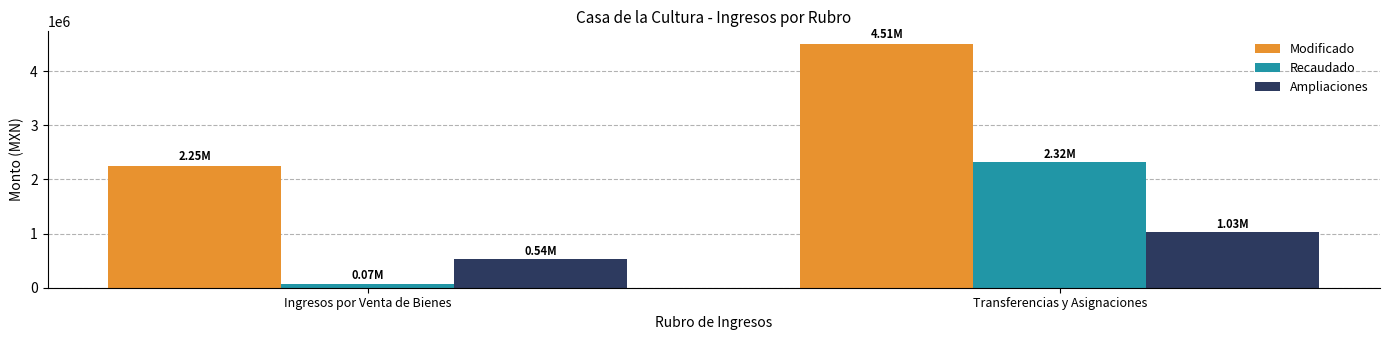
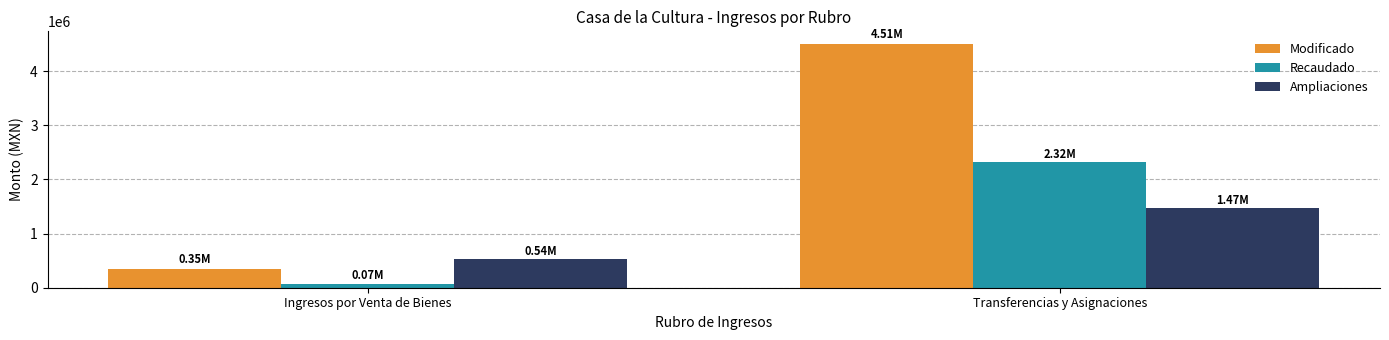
Modificado, Ingresos por Venta de Bienes: 2.25M -> 0.35M
Ampliaciones, Transferencias y Asignaciones: 1.03M -> 1.47M
